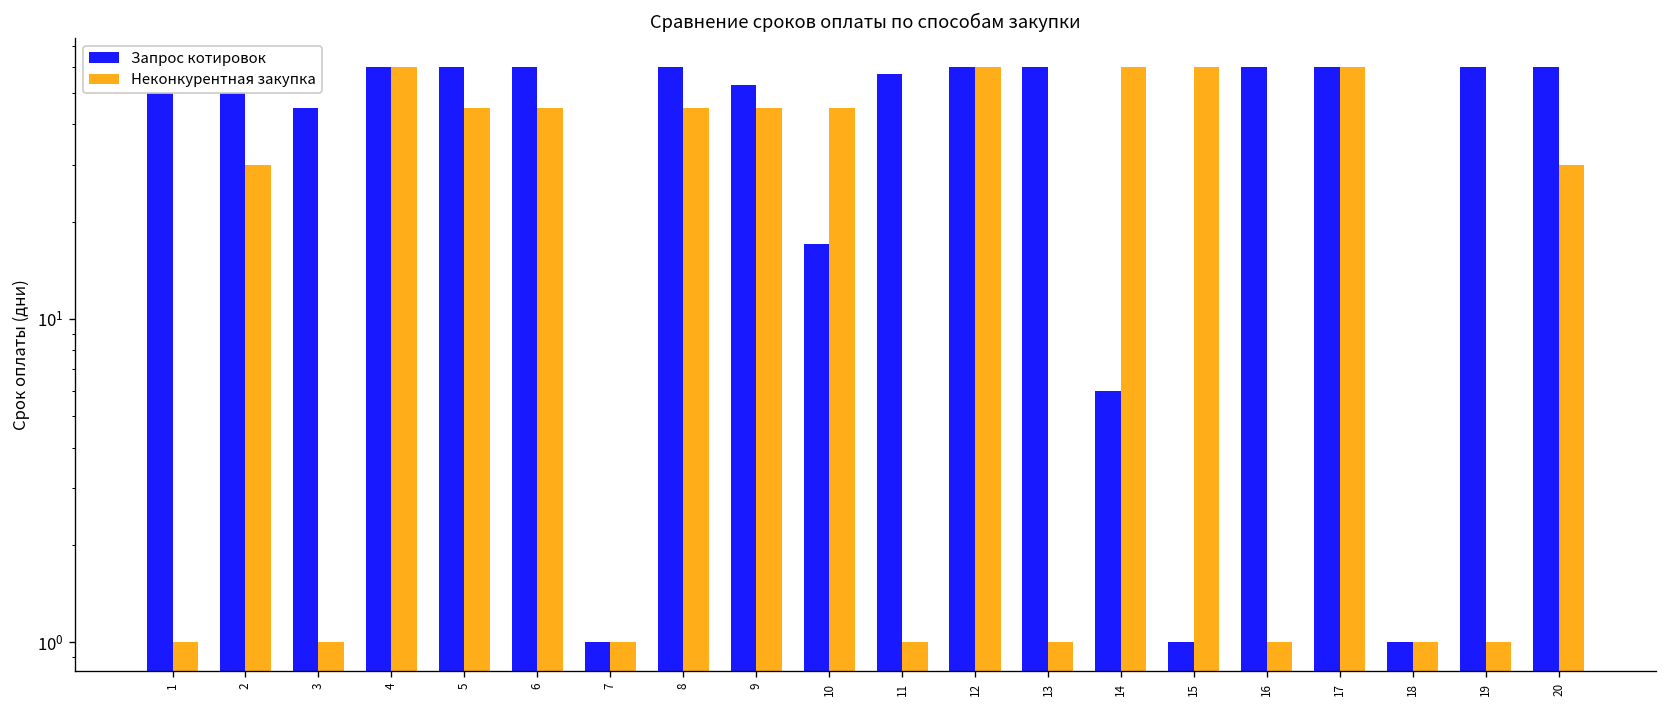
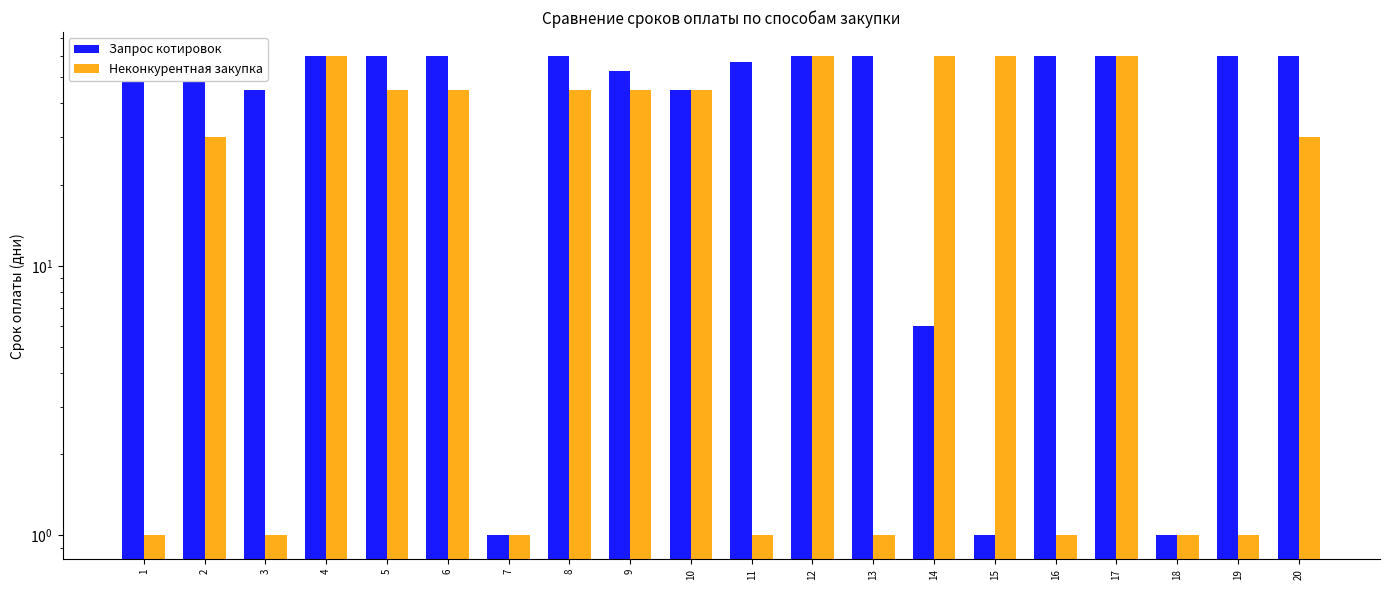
Запрос котировок, 10: 17 -> 45
